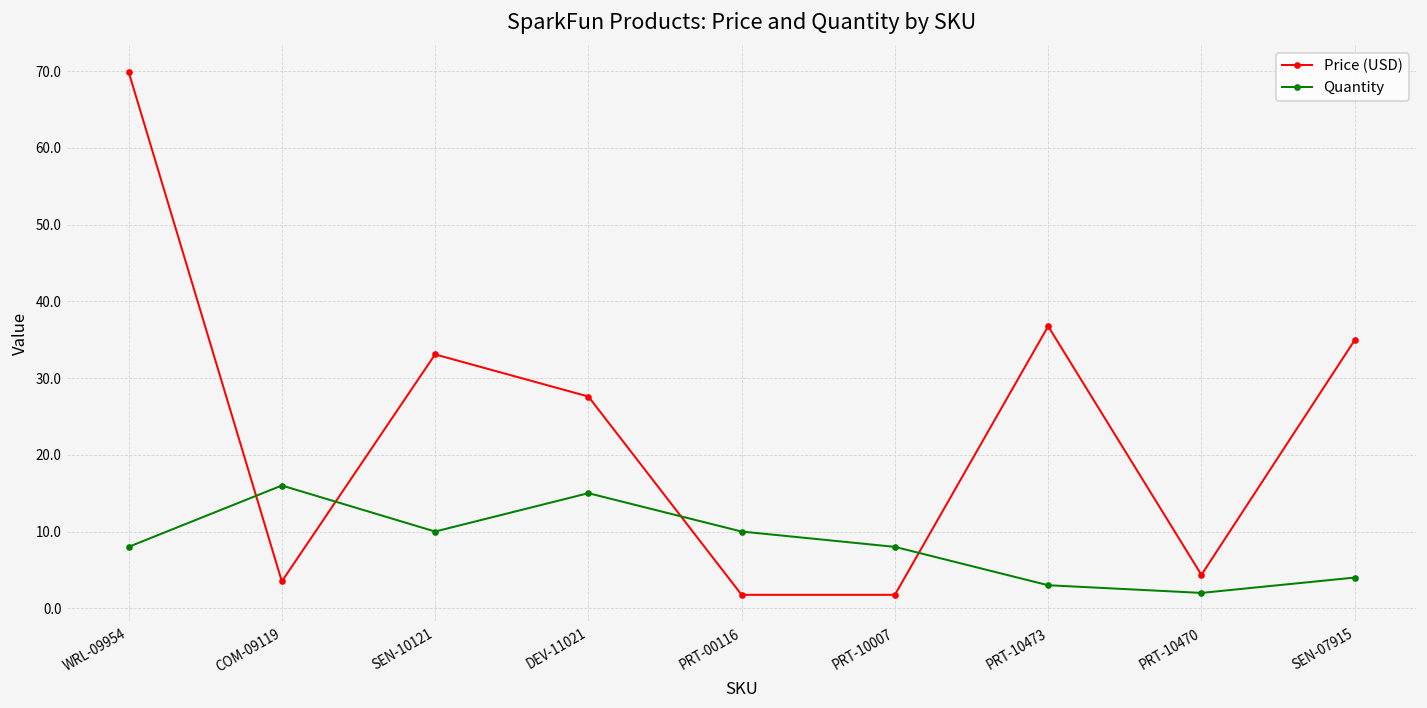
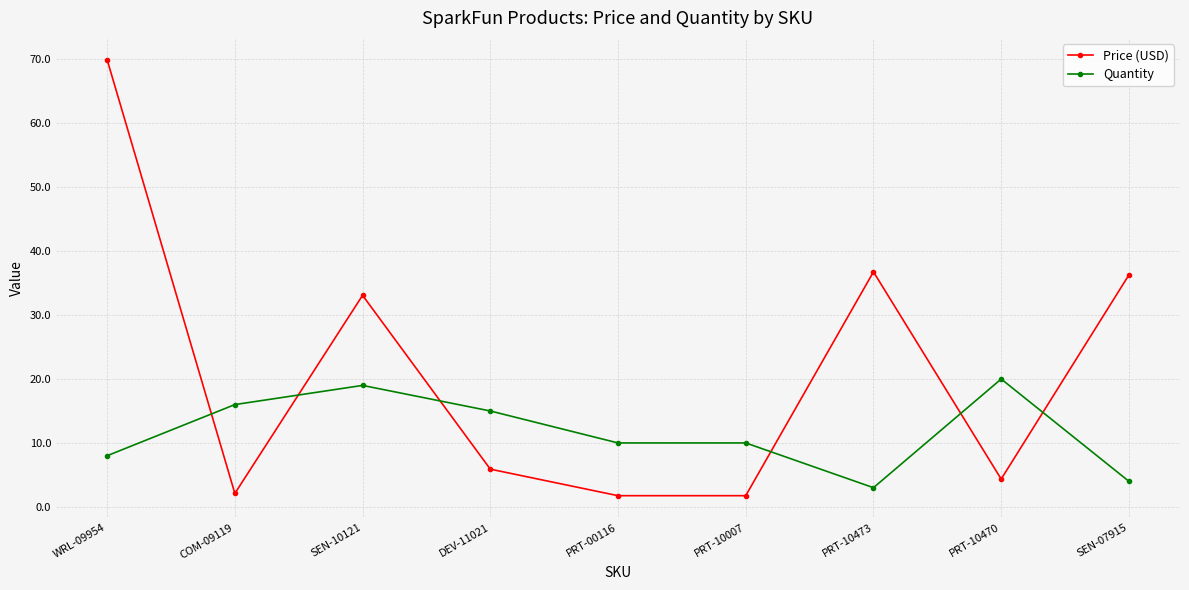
Price (USD), COM-09119: 4 -> 2
Quantity, SEN-10121: 10 -> 19
Price (USD), DEV-11021: 28 -> 6
Quantity, PRT-10007: 8 -> 10
Quantity, PRT-10470: 2 -> 20
Price (USD), SEN-07915: 35 -> 36
